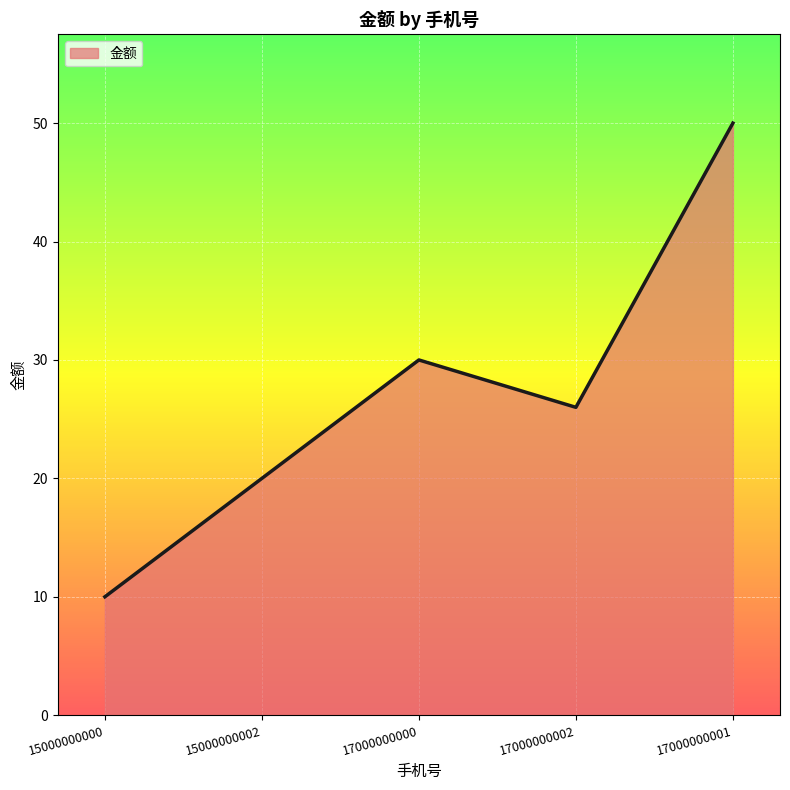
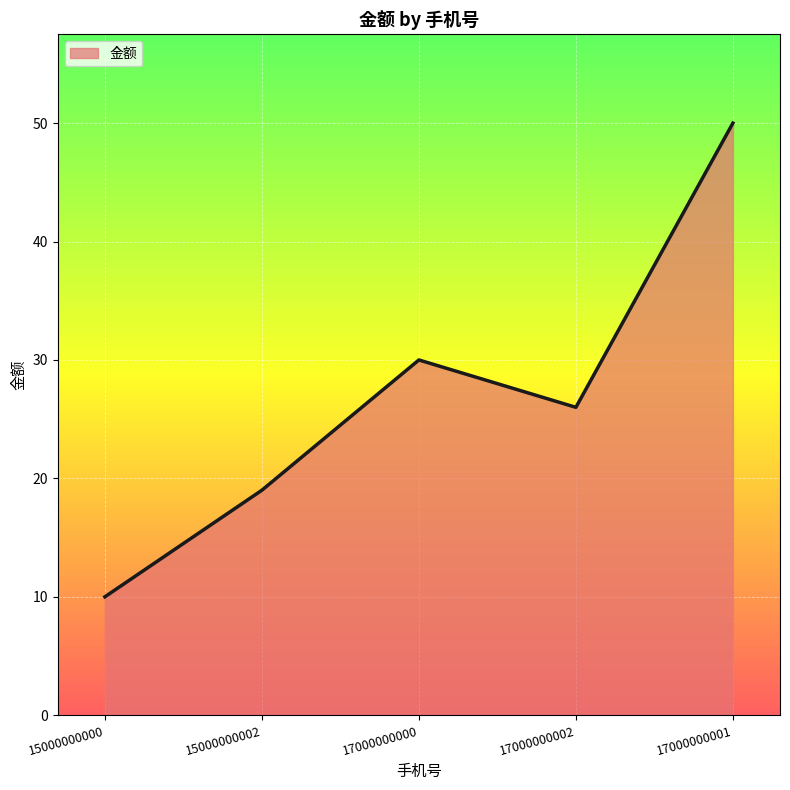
15000000002: 20 -> 19
